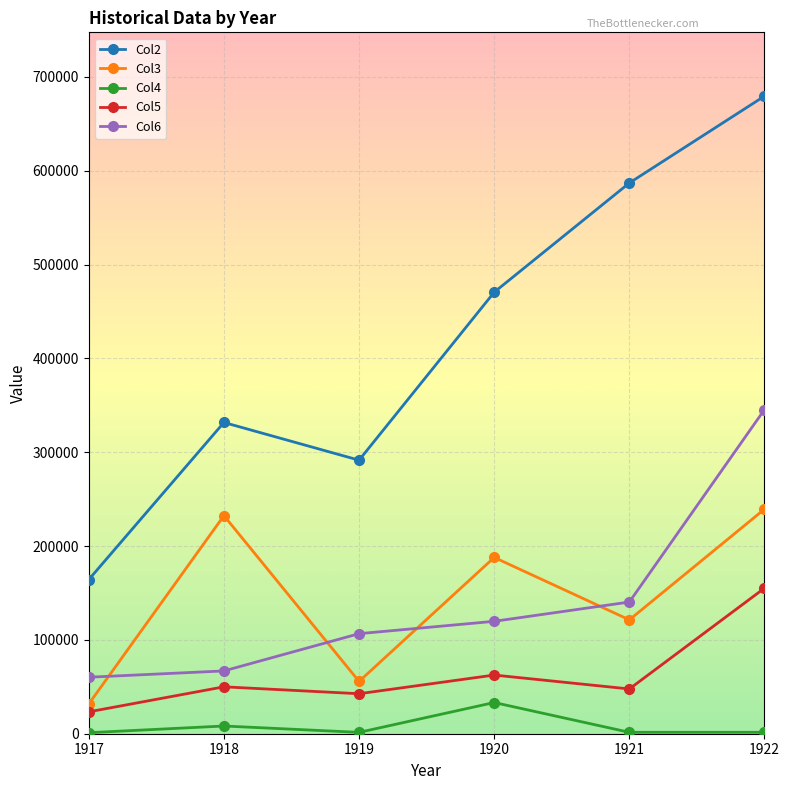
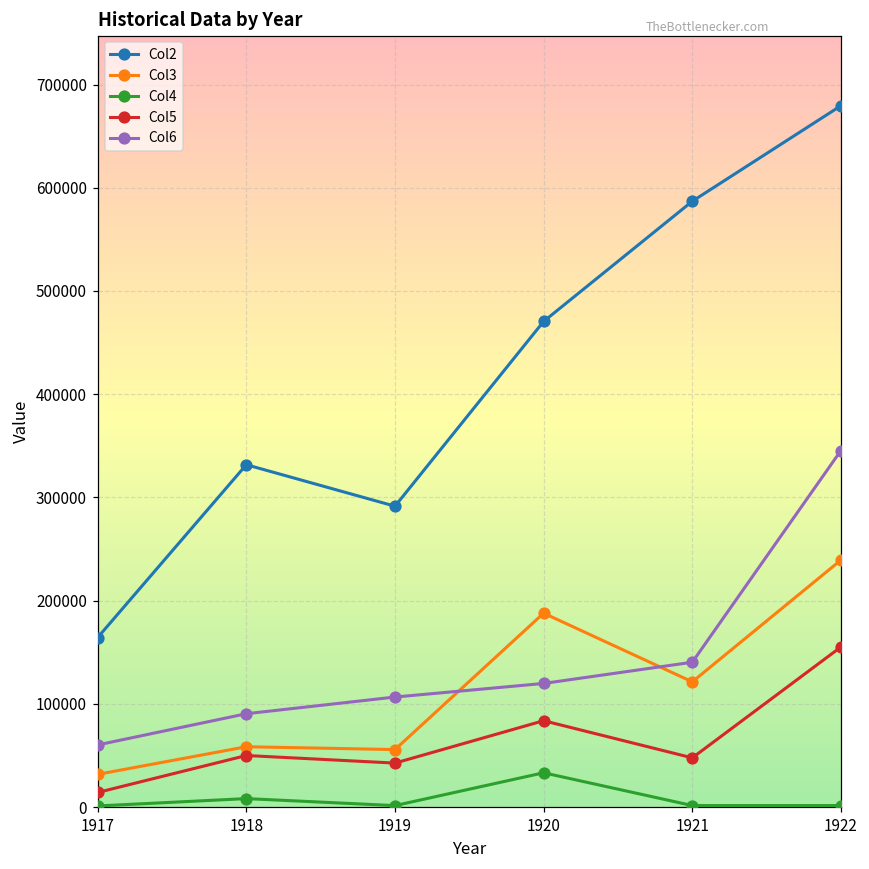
Col5, 1917: 20000 -> 10000
Col3, 1918: 230000 -> 60000
Col6, 1918: 70000 -> 90000
Col5, 1920: 60000 -> 80000
